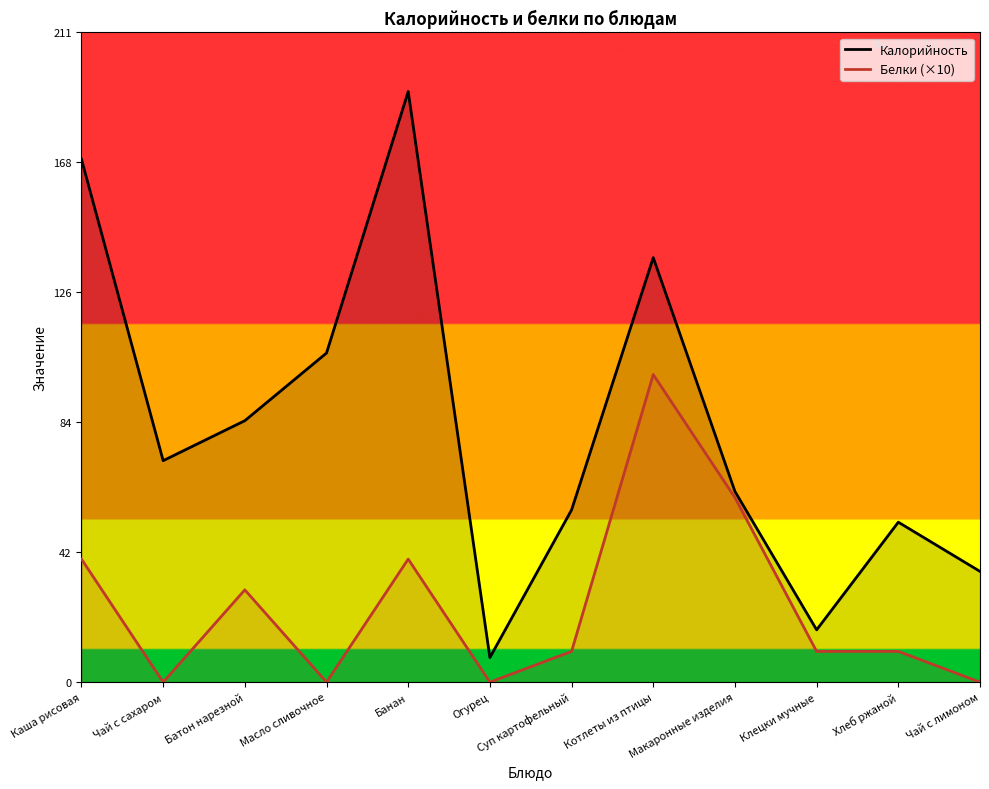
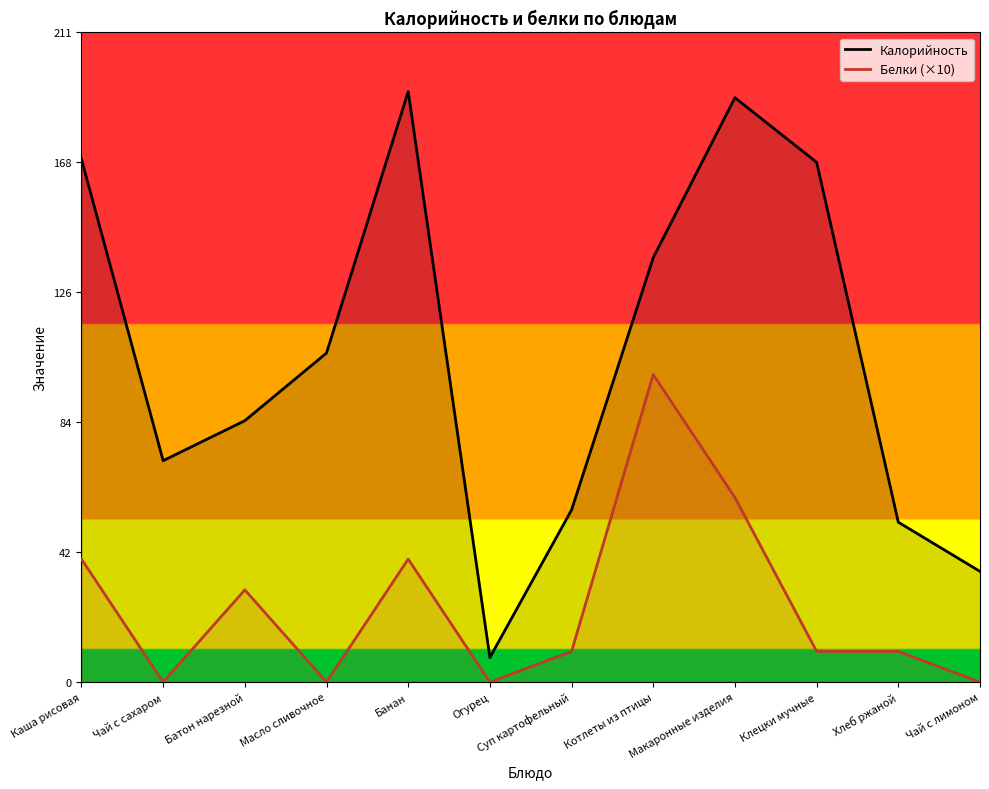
Калорийность, Макаронные изделия: 62 -> 190
Калорийность, Клецки мучные: 17 -> 169
